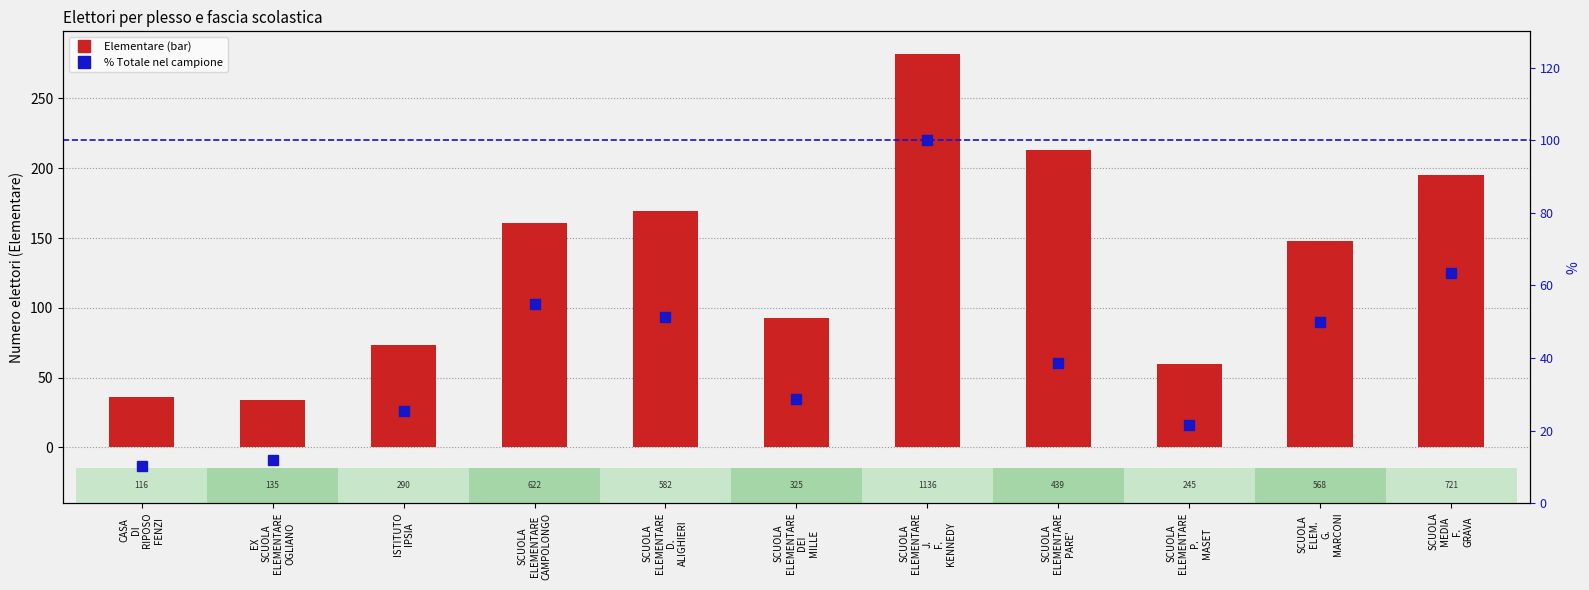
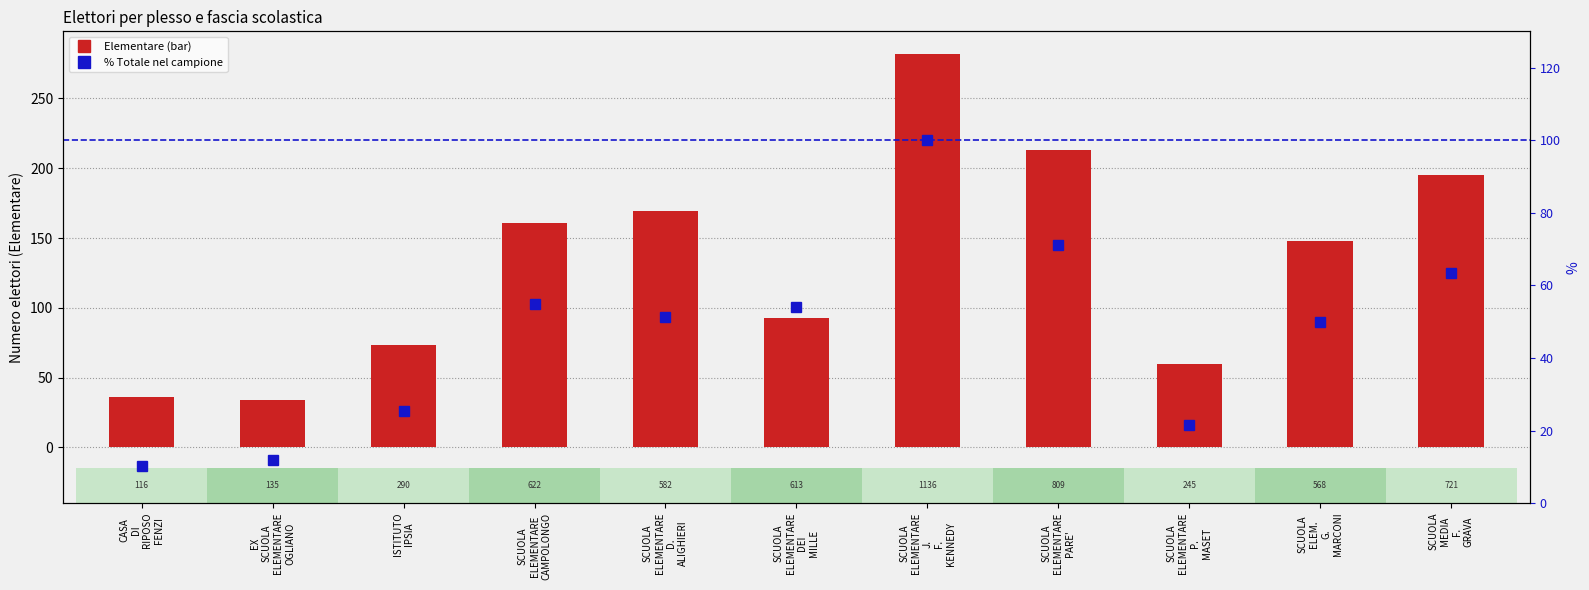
% Totale nel campione, SCUOLA ELEMENTARE DEI MILLE: 325 -> 613
% Totale nel campione, SCUOLA ELEMENTARE PARE': 439 -> 809
